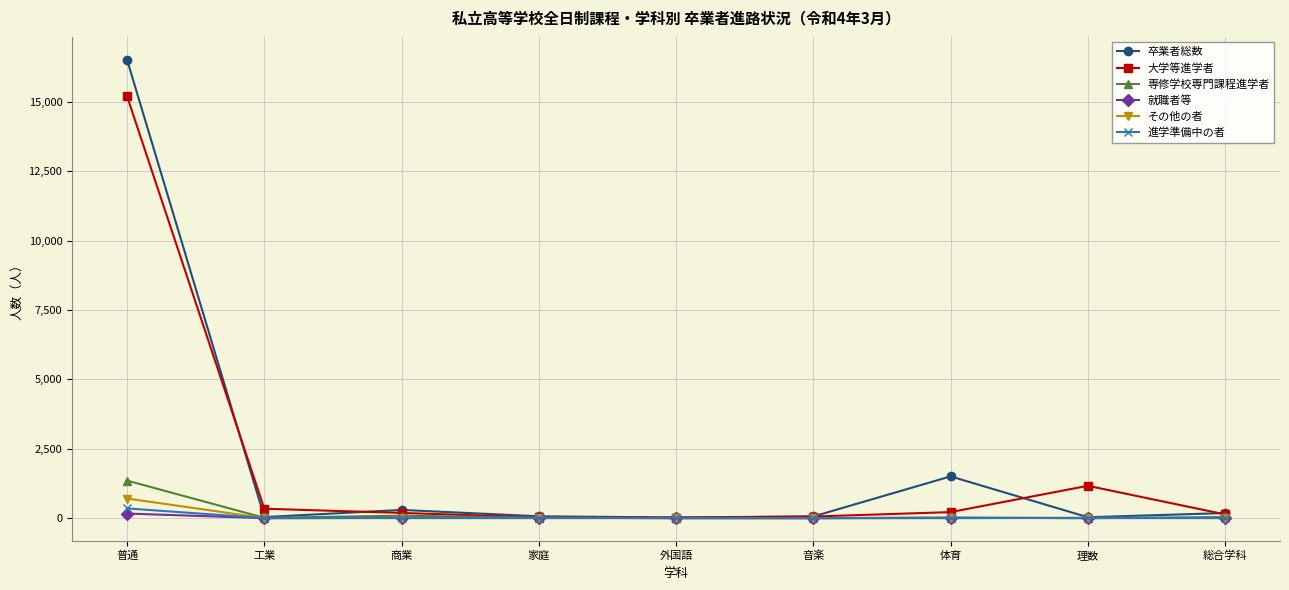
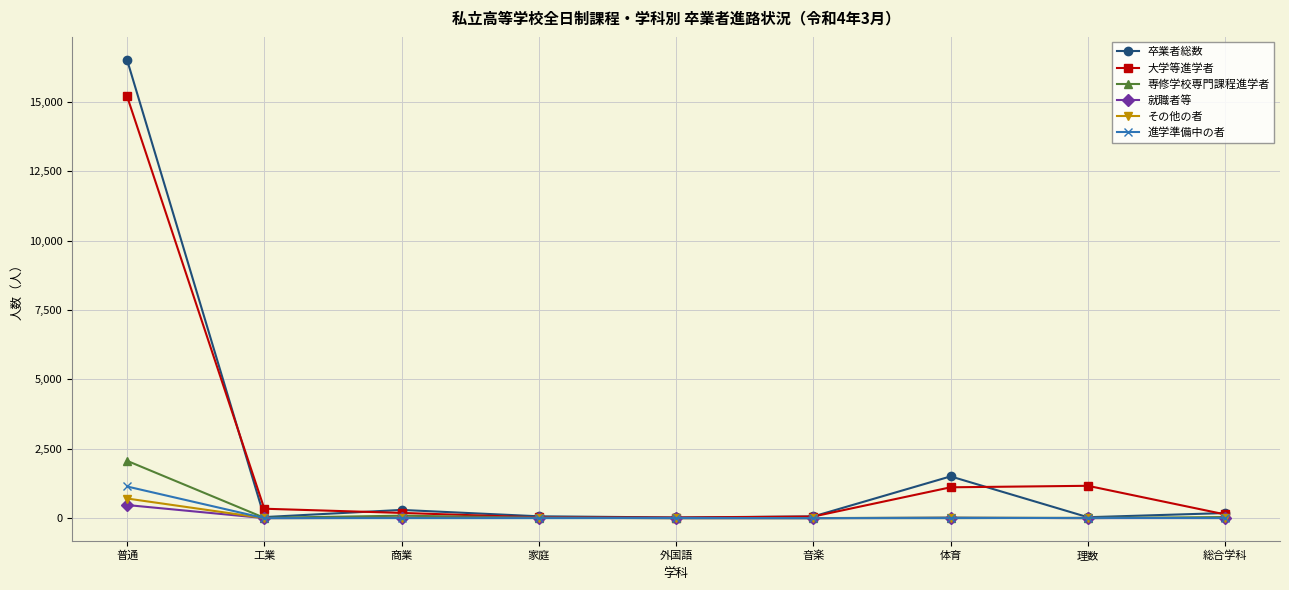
専修学校専門課程進学者, 普通: 1,400 -> 2,100
就職者等, 普通: 200 -> 500
進学準備中の者, 普通: 400 -> 1,100
大学等進学者, 体育: 200 -> 1,100
